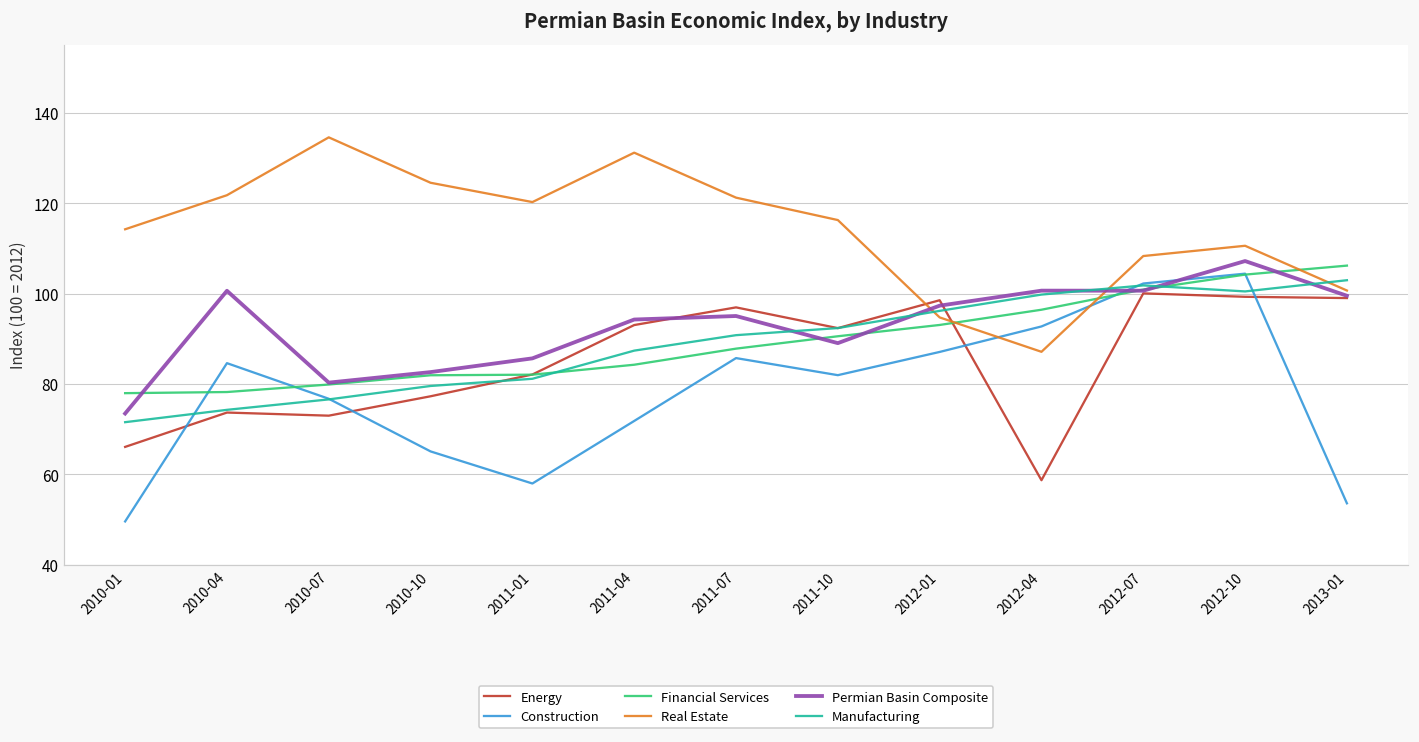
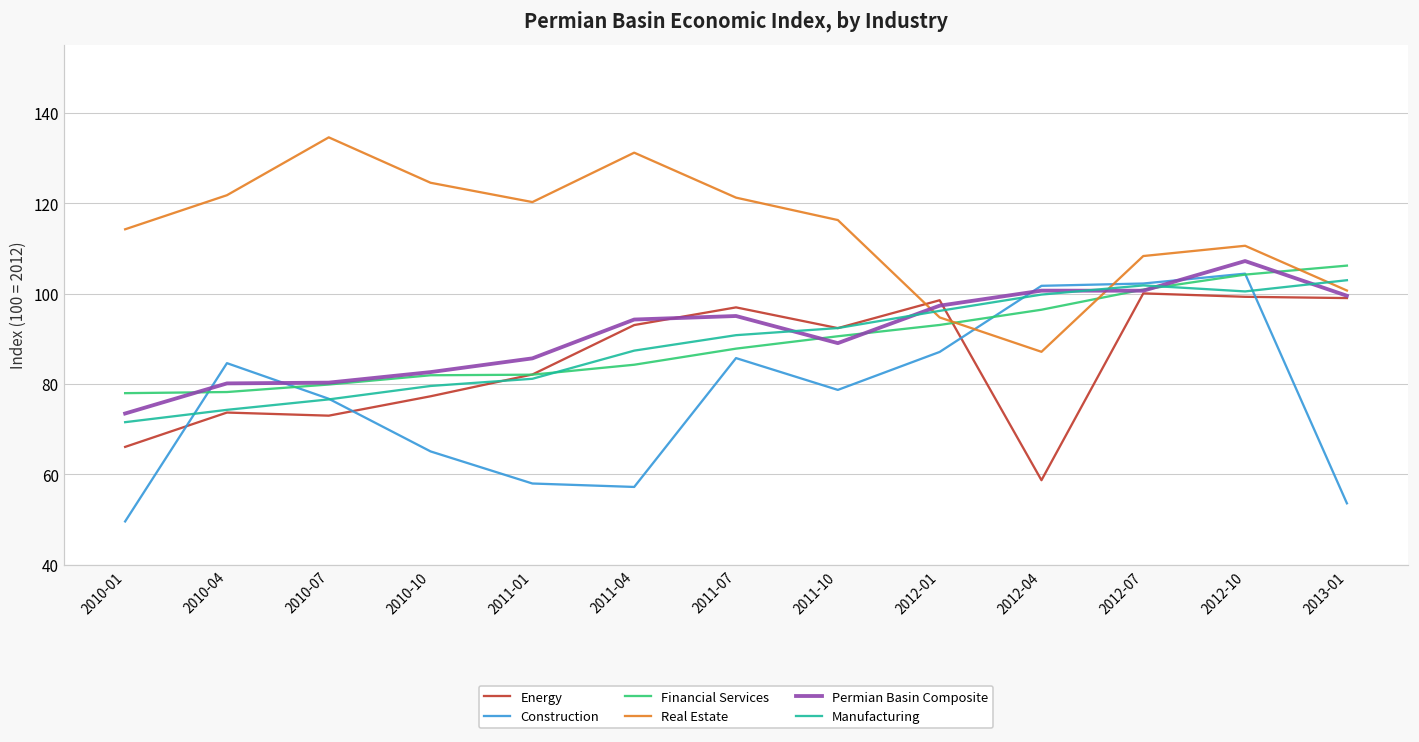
Permian Basin Composite, 2010-04: 101 -> 80
Construction, 2011-04: 72 -> 57
Construction, 2011-10: 82 -> 79
Construction, 2012-04: 93 -> 102
